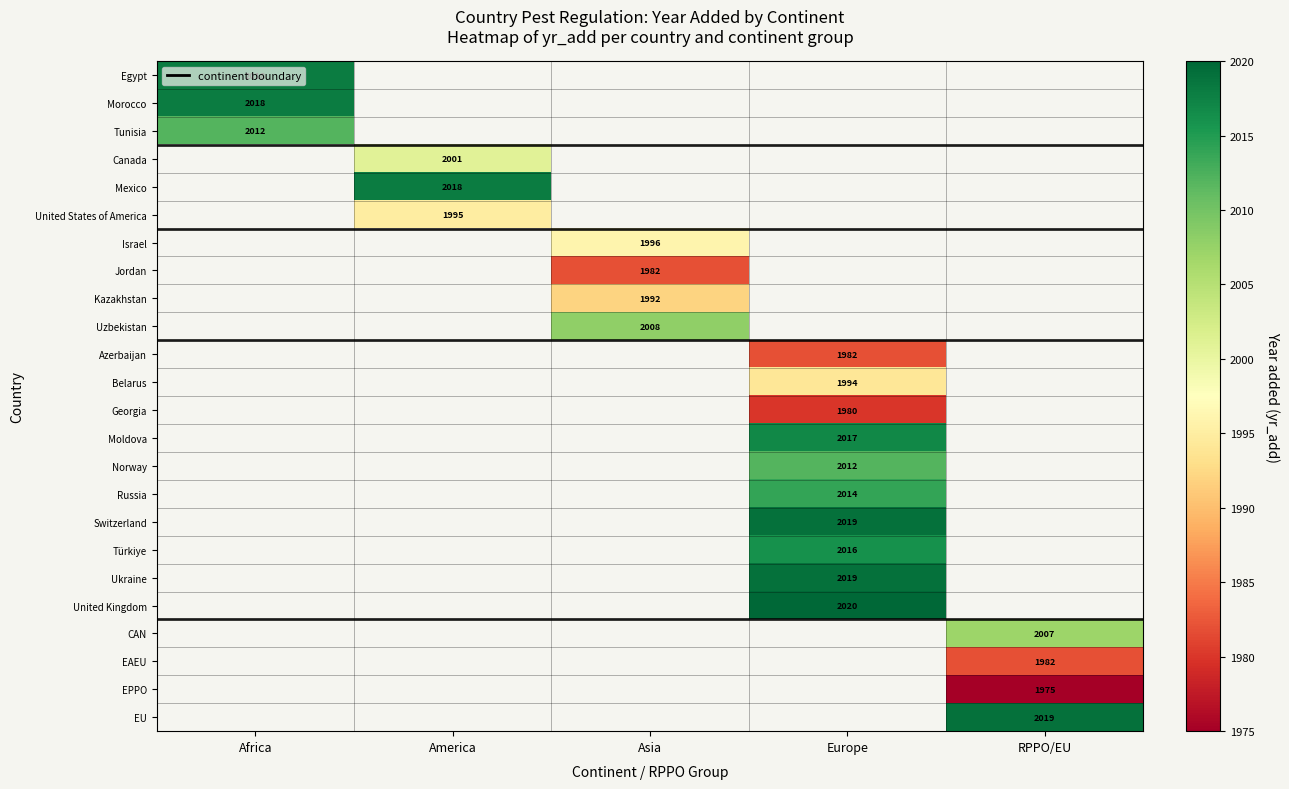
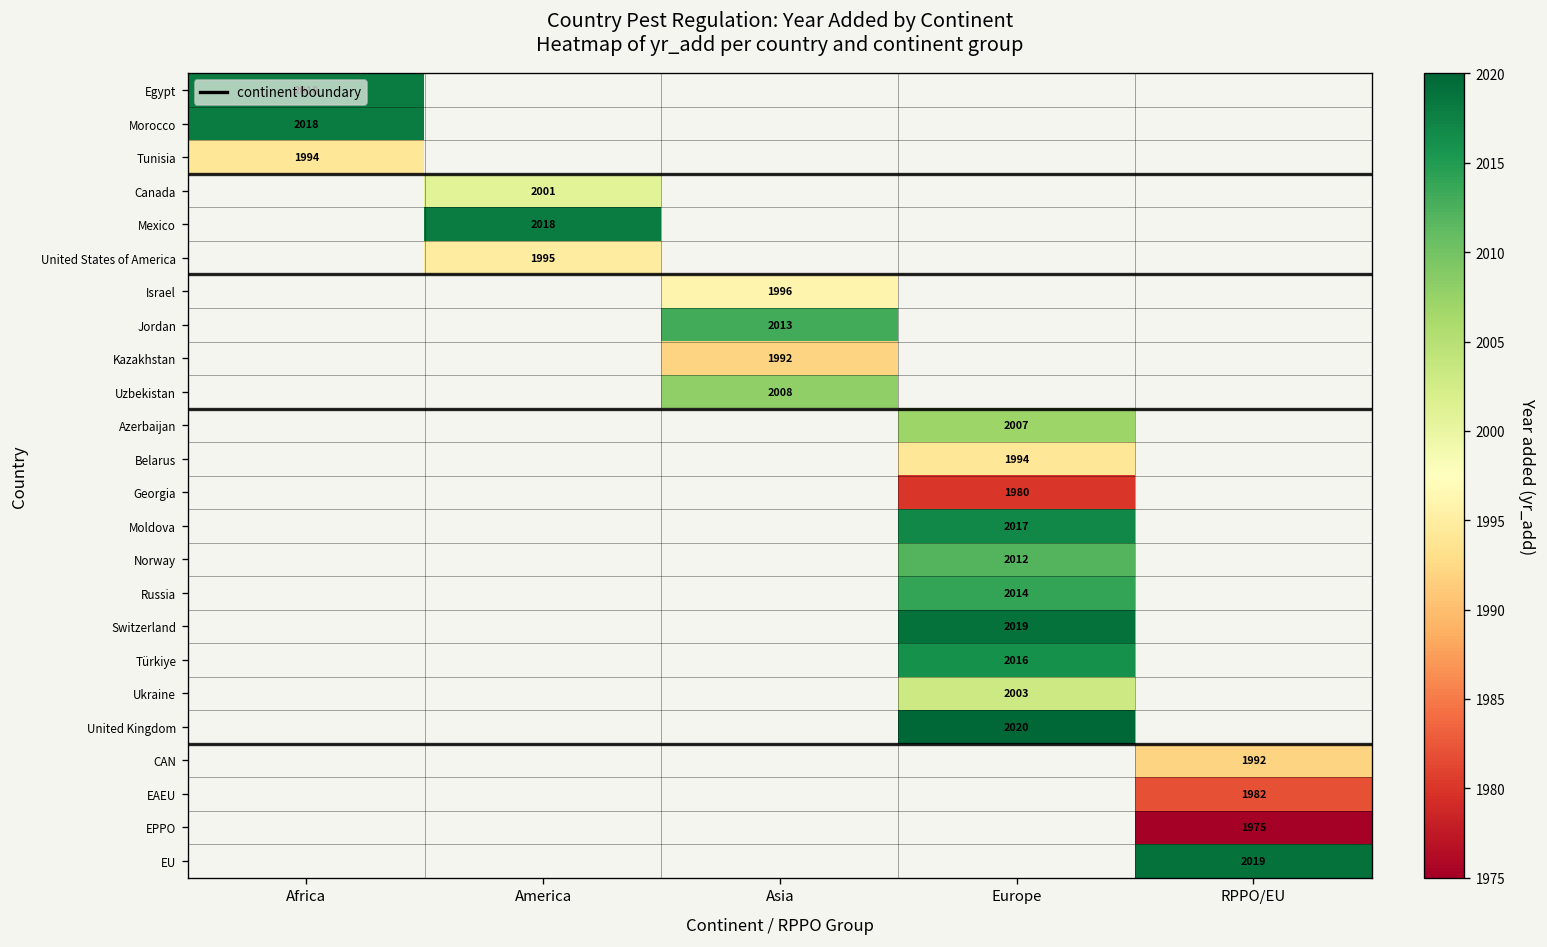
Tunisia, Africa: 2012 -> 1994
Jordan, Asia: 1982 -> 2013
Azerbaijan, Europe: 1982 -> 2007
Ukraine, Europe: 2019 -> 2003
CAN, RPPO/EU: 2007 -> 1992
